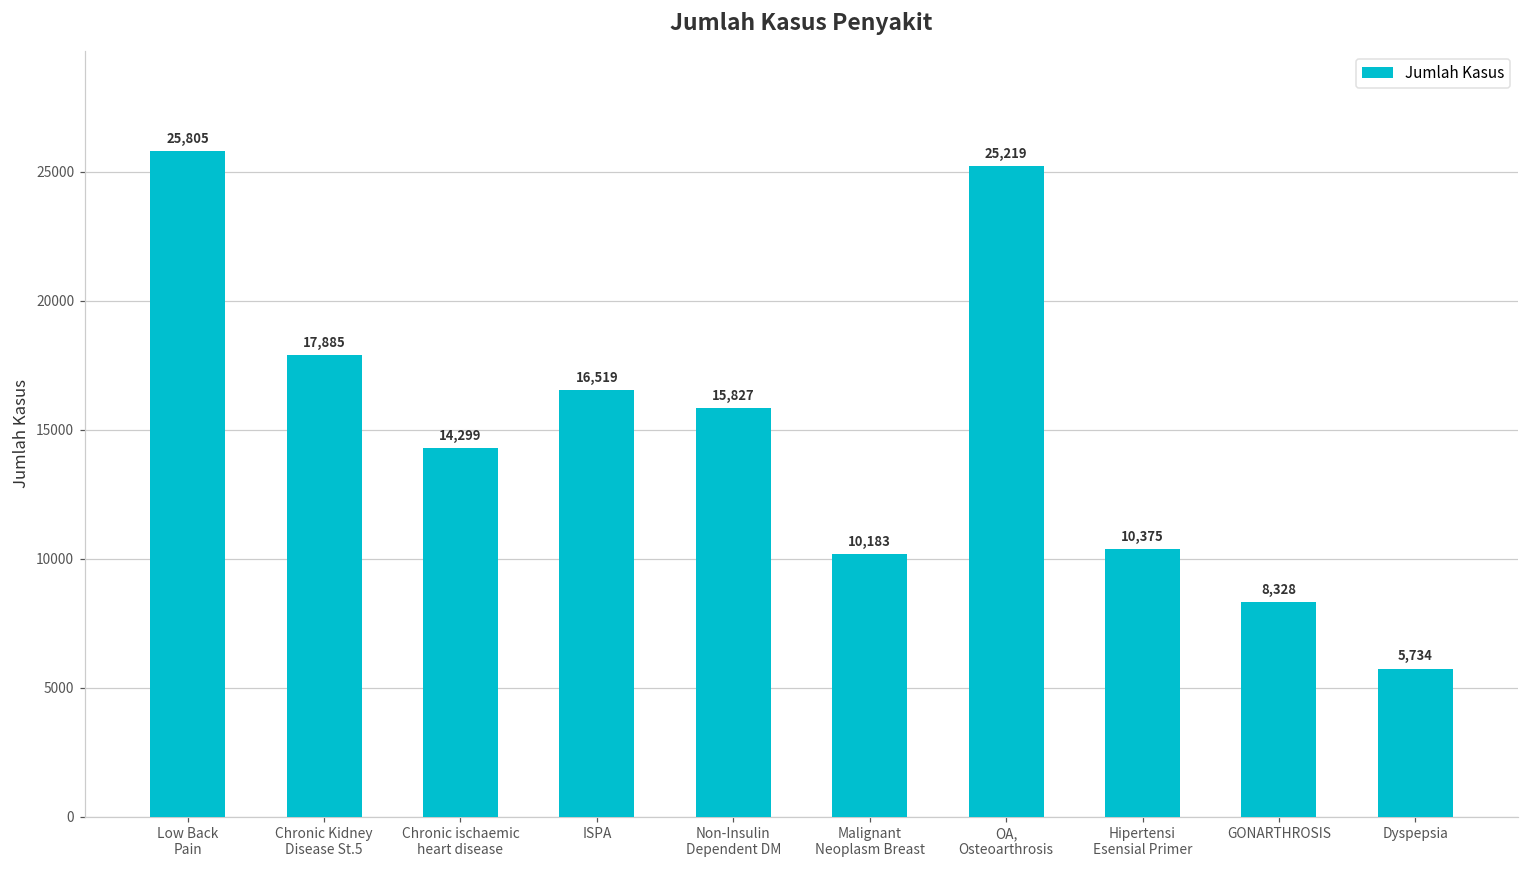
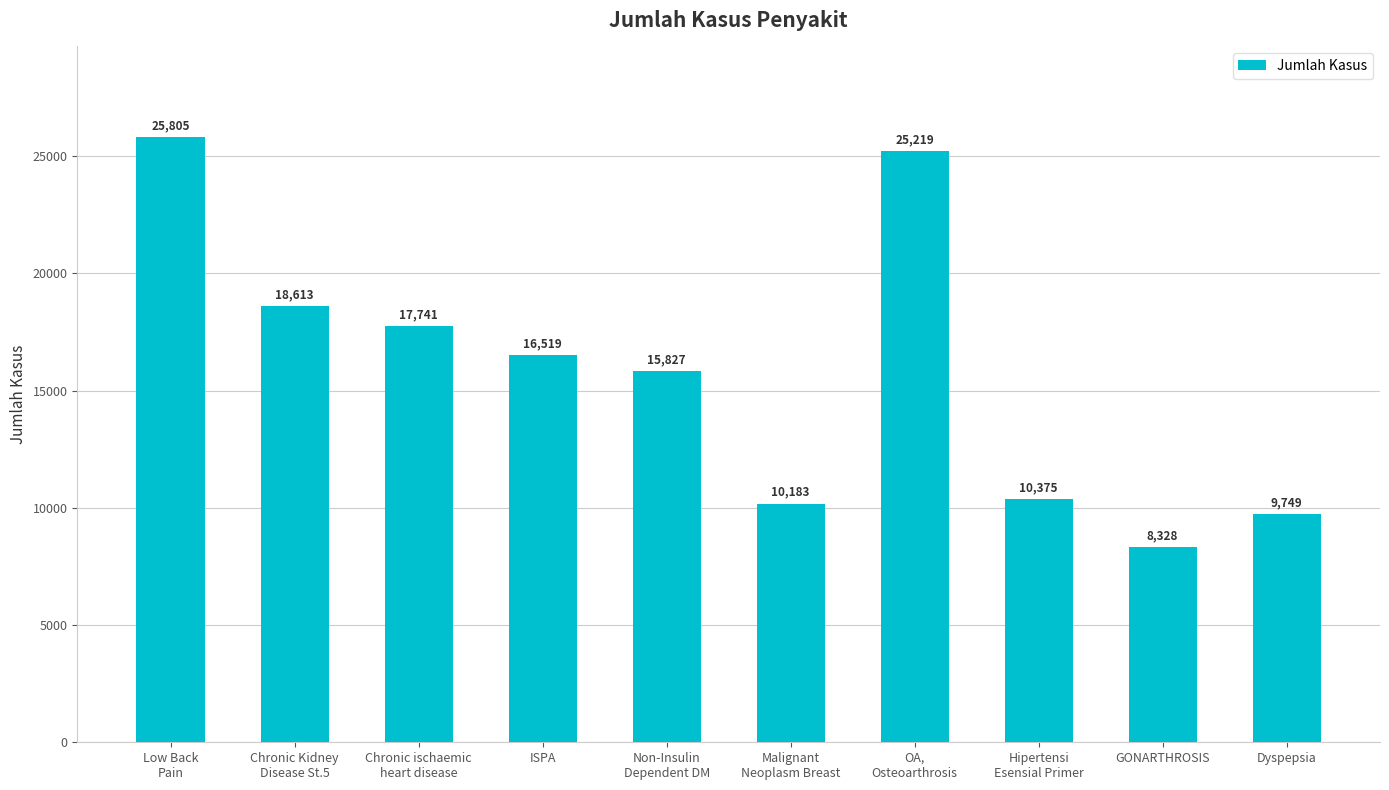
Chronic Kidney Disease St.5: 17,885 -> 18,613
Chronic ischaemic heart disease: 14,299 -> 17,741
Dyspepsia: 5,734 -> 9,749
